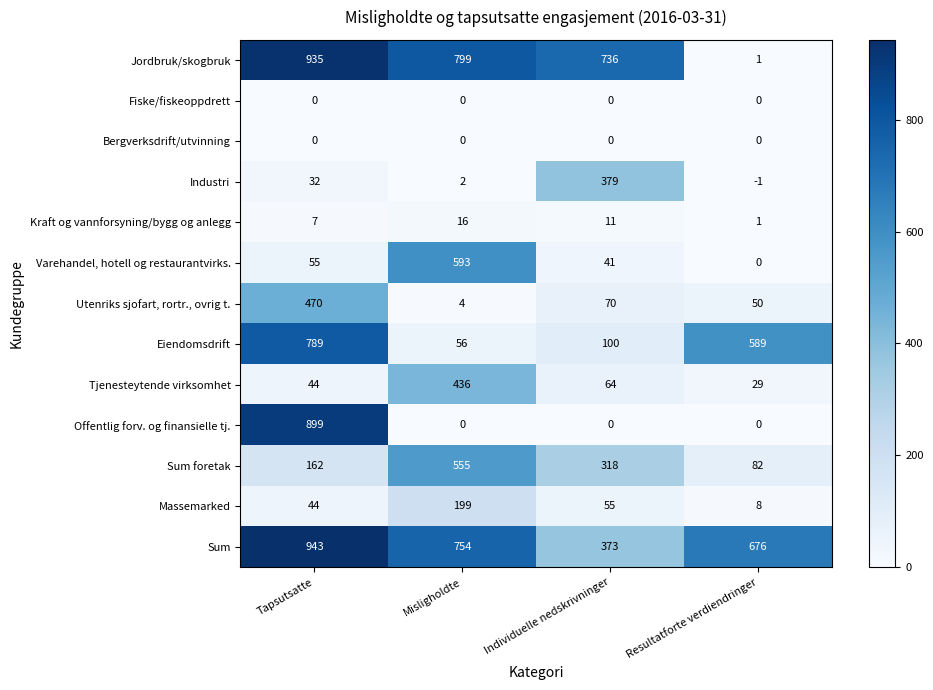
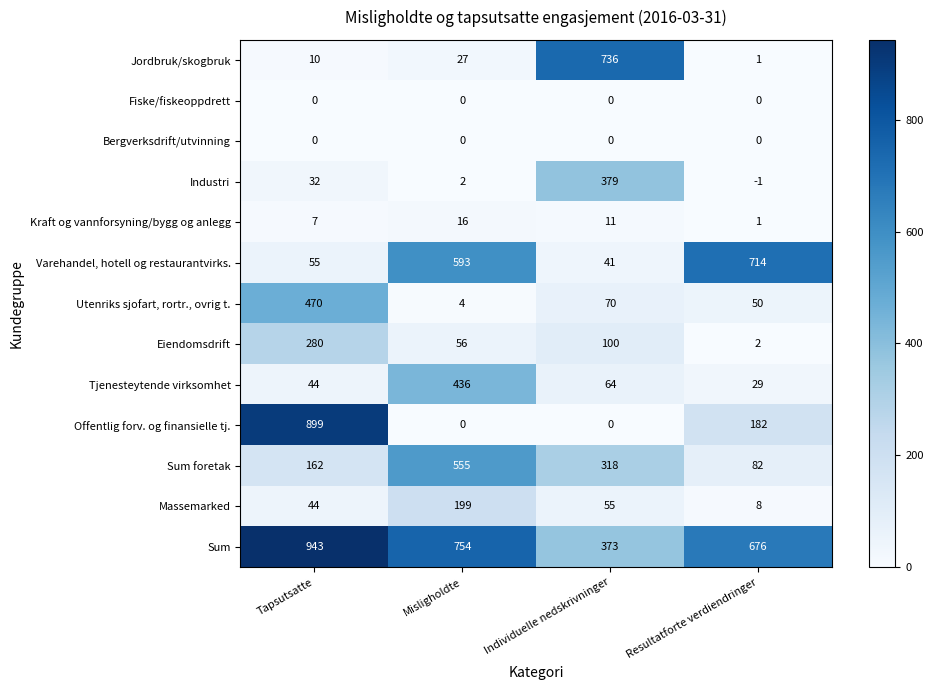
Jordbruk/skogbruk, Tapsutsatte: 935 -> 10
Jordbruk/skogbruk, Misligholdte: 799 -> 27
Varehandel, hotell og restaurantvirks., Resultatforte verdiendringer: 0 -> 714
Eiendomsdrift, Tapsutsatte: 789 -> 280
Eiendomsdrift, Resultatforte verdiendringer: 589 -> 2
Offentlig forv. og finansielle tj., Resultatforte verdiendringer: 0 -> 182
